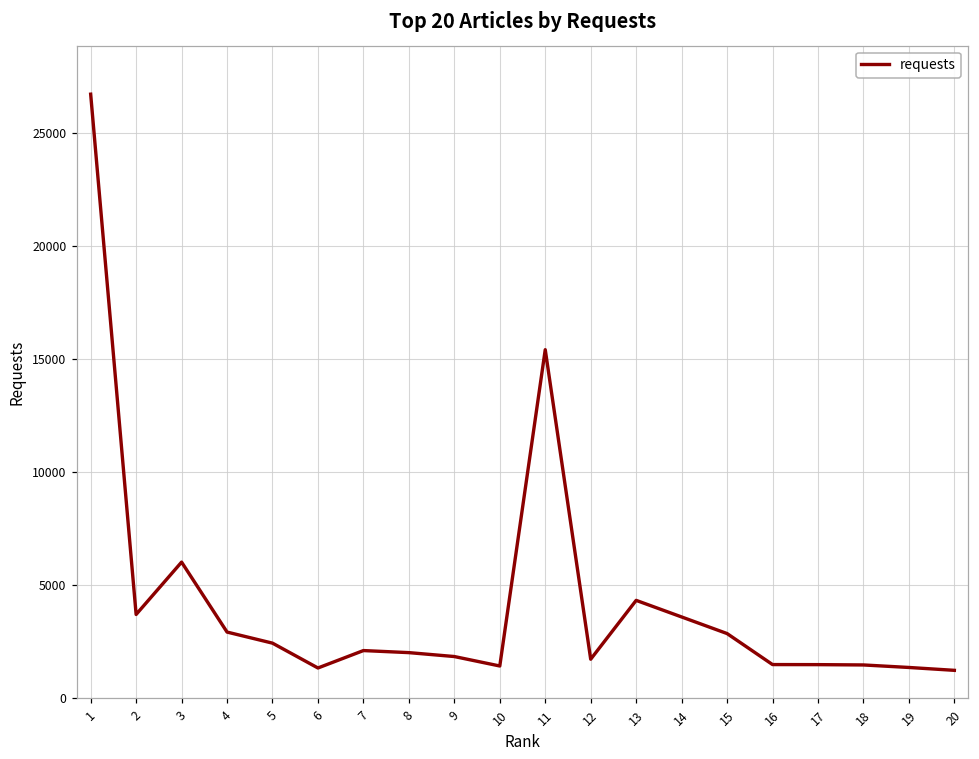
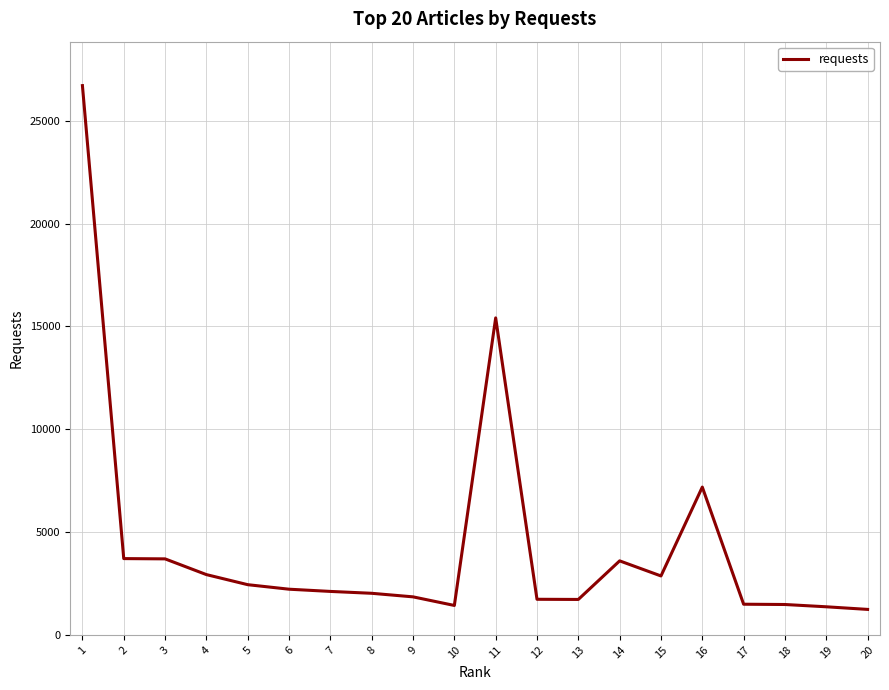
3: 6000 -> 3700
6: 1300 -> 2200
13: 4300 -> 1700
16: 1500 -> 7200
